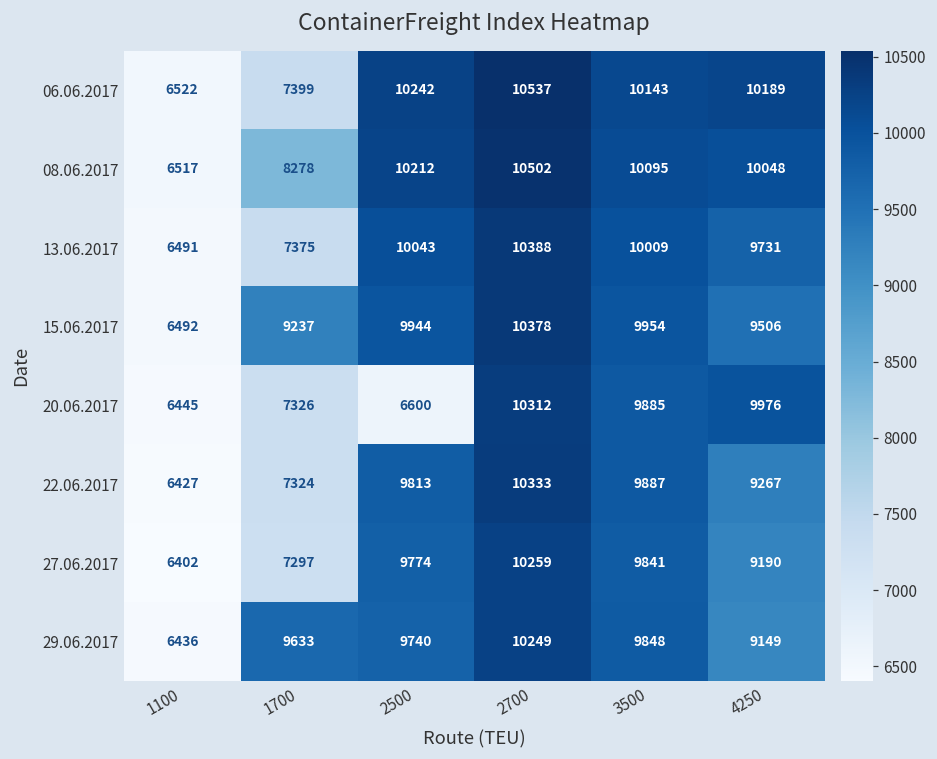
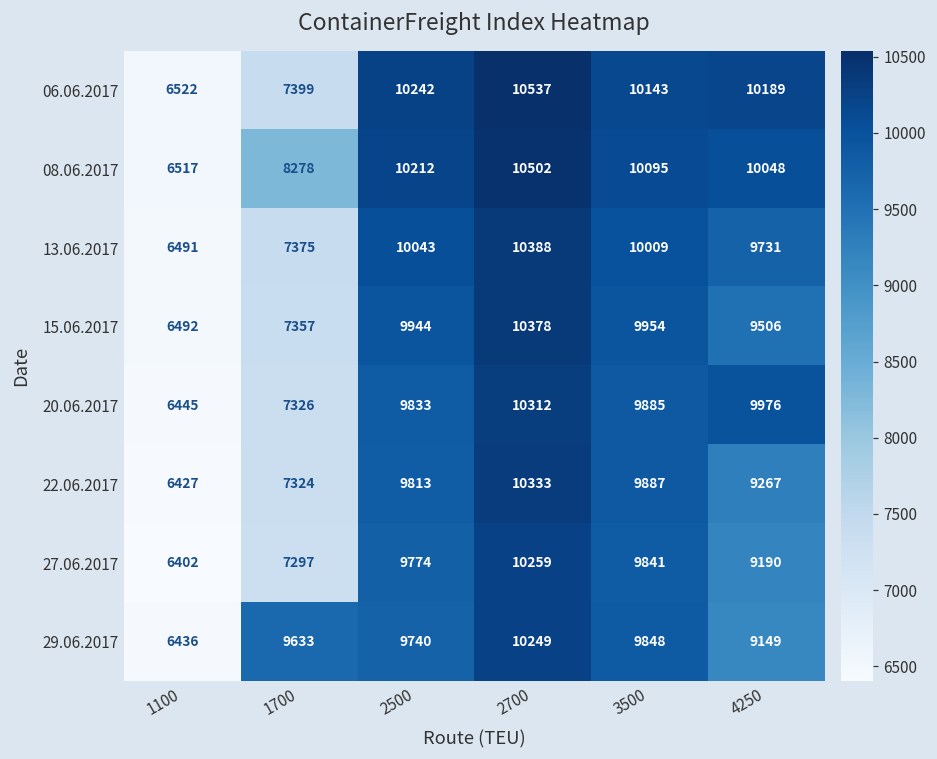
15.06.2017, 1700: 9237 -> 7357
20.06.2017, 2500: 6600 -> 9833
